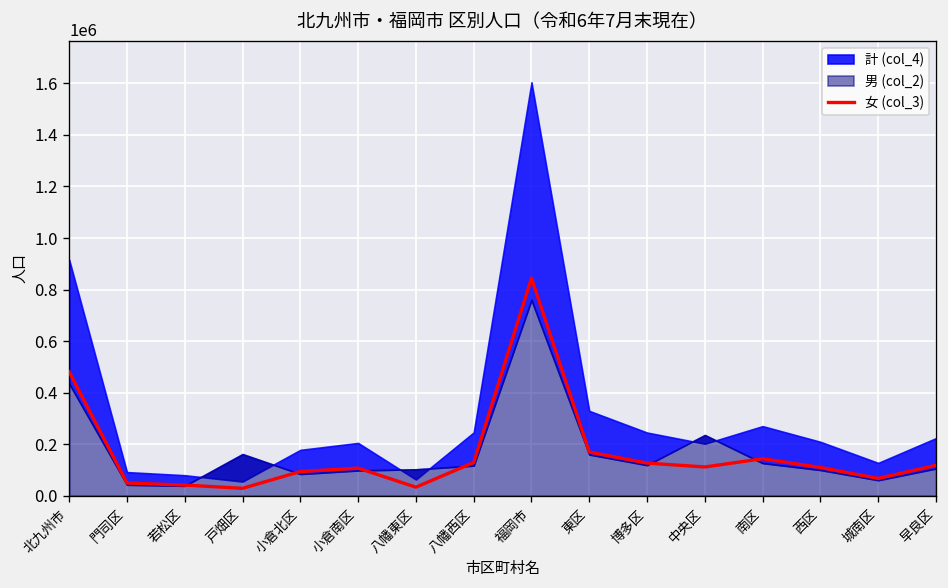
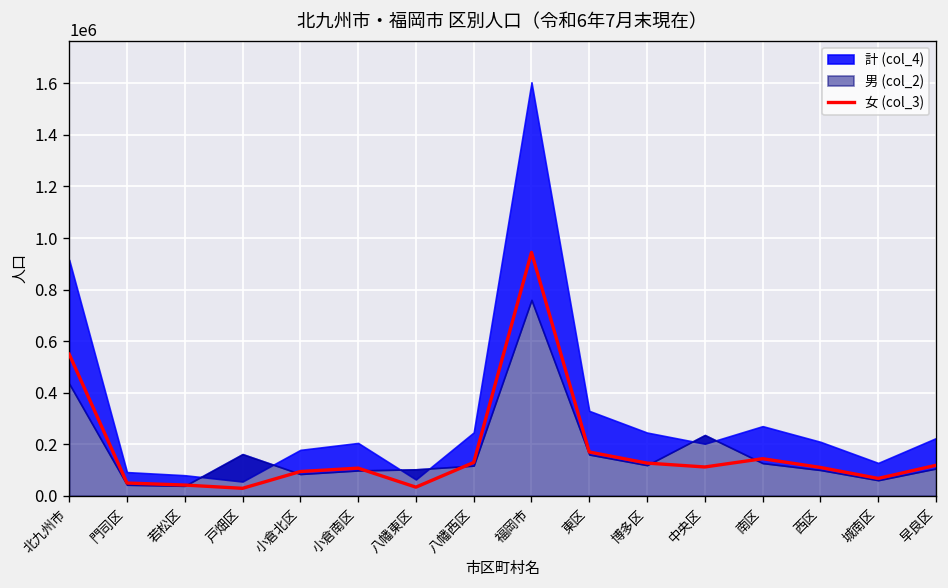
女 (col_3), 北九州市: 480000 -> 550000
女 (col_3), 福岡市: 840000 -> 940000
